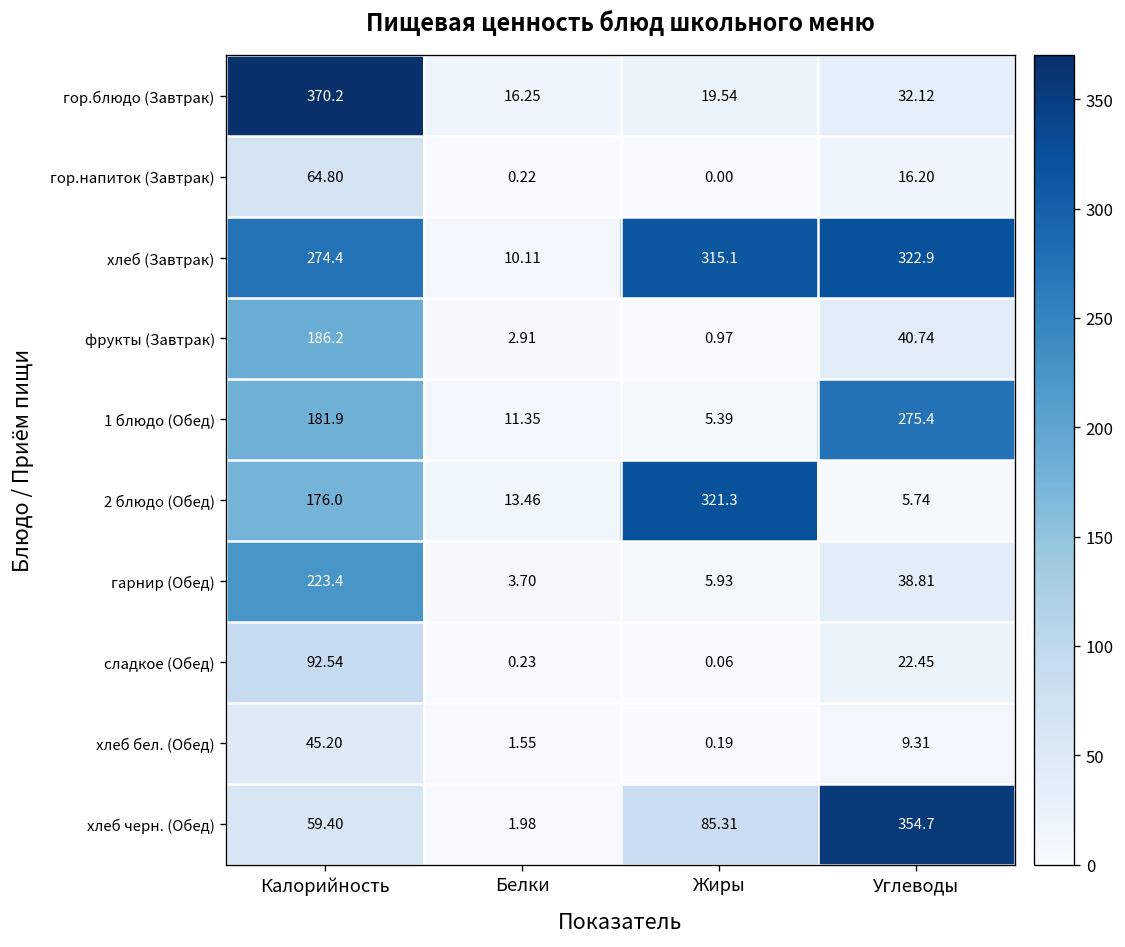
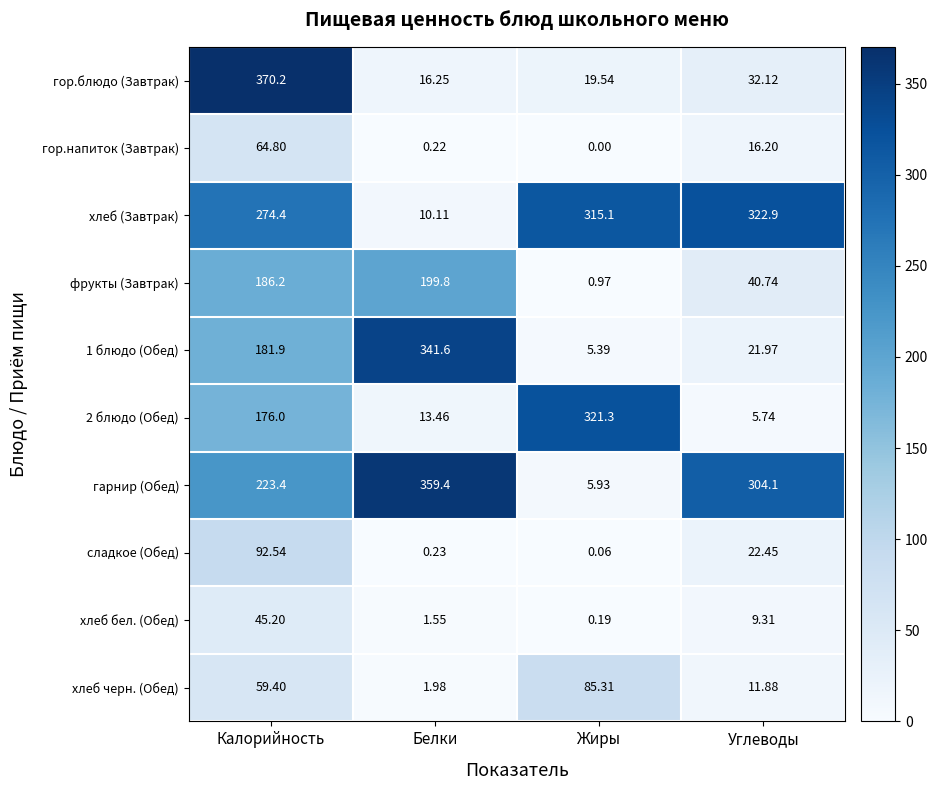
фрукты (Завтрак), Белки: 2.91 -> 199.8
1 блюдо (Обед), Белки: 11.35 -> 341.6
1 блюдо (Обед), Углеводы: 275.4 -> 21.97
гарнир (Обед), Белки: 3.70 -> 359.4
гарнир (Обед), Углеводы: 38.81 -> 304.1
хлеб черн. (Обед), Углеводы: 354.7 -> 11.88
